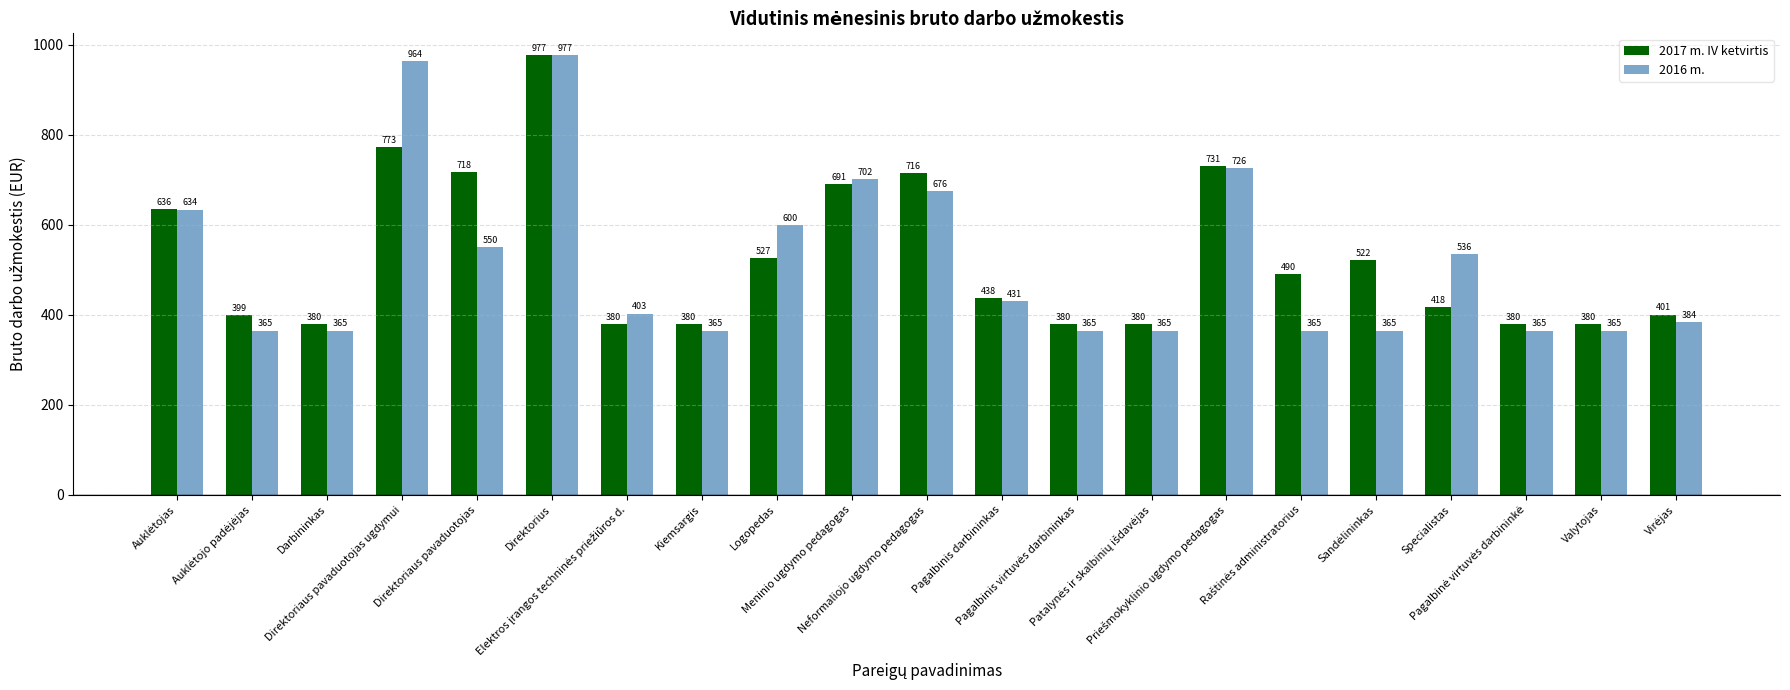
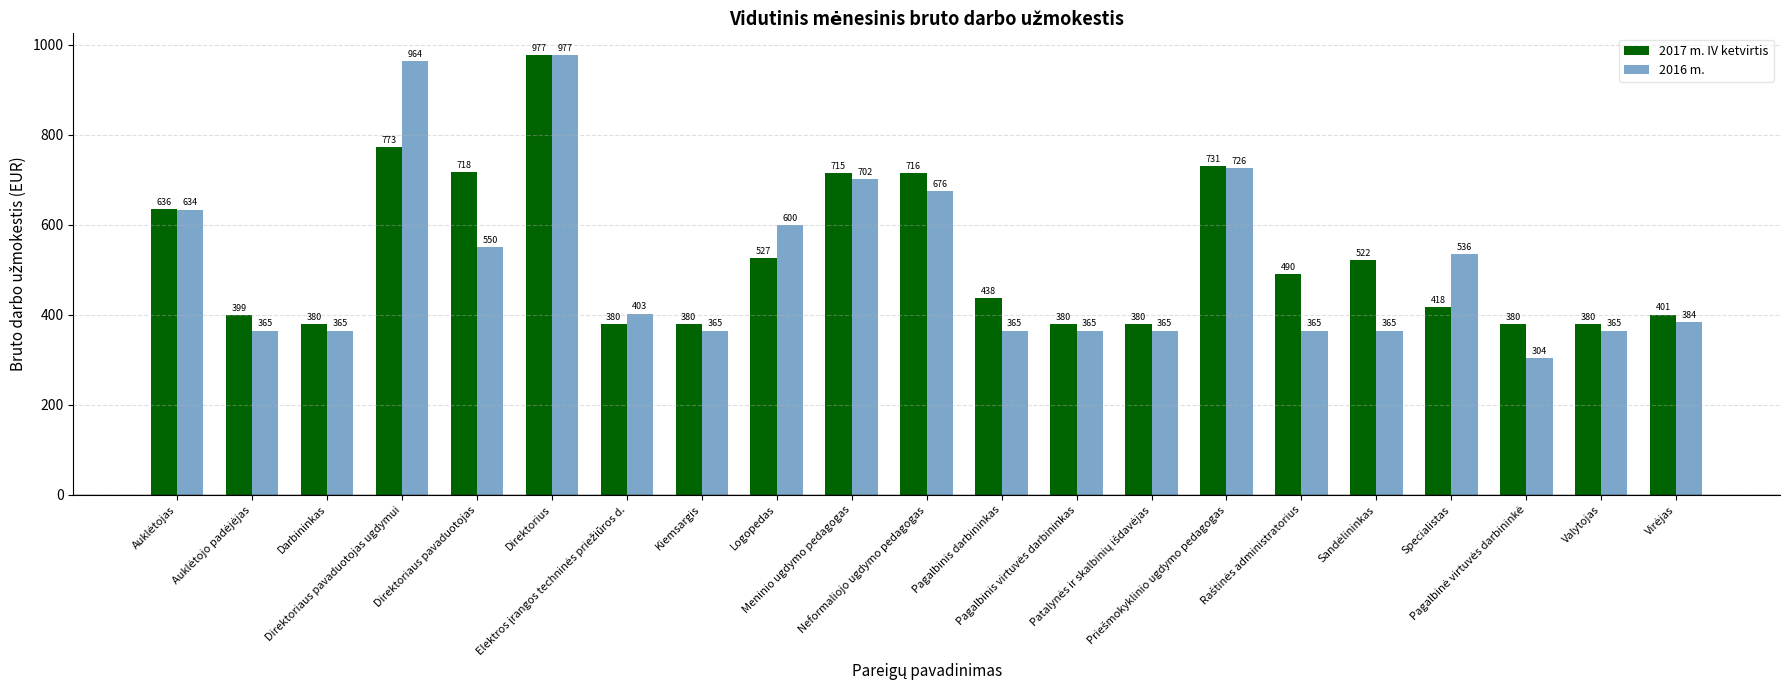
2017 m. IV ketvirtis, Meninio ugdymo pedagogas: 691 -> 715
2016 m., Pagalbinis darbininkas: 431 -> 365
2016 m., Pagalbinė virtuvės darbininkė: 365 -> 304
